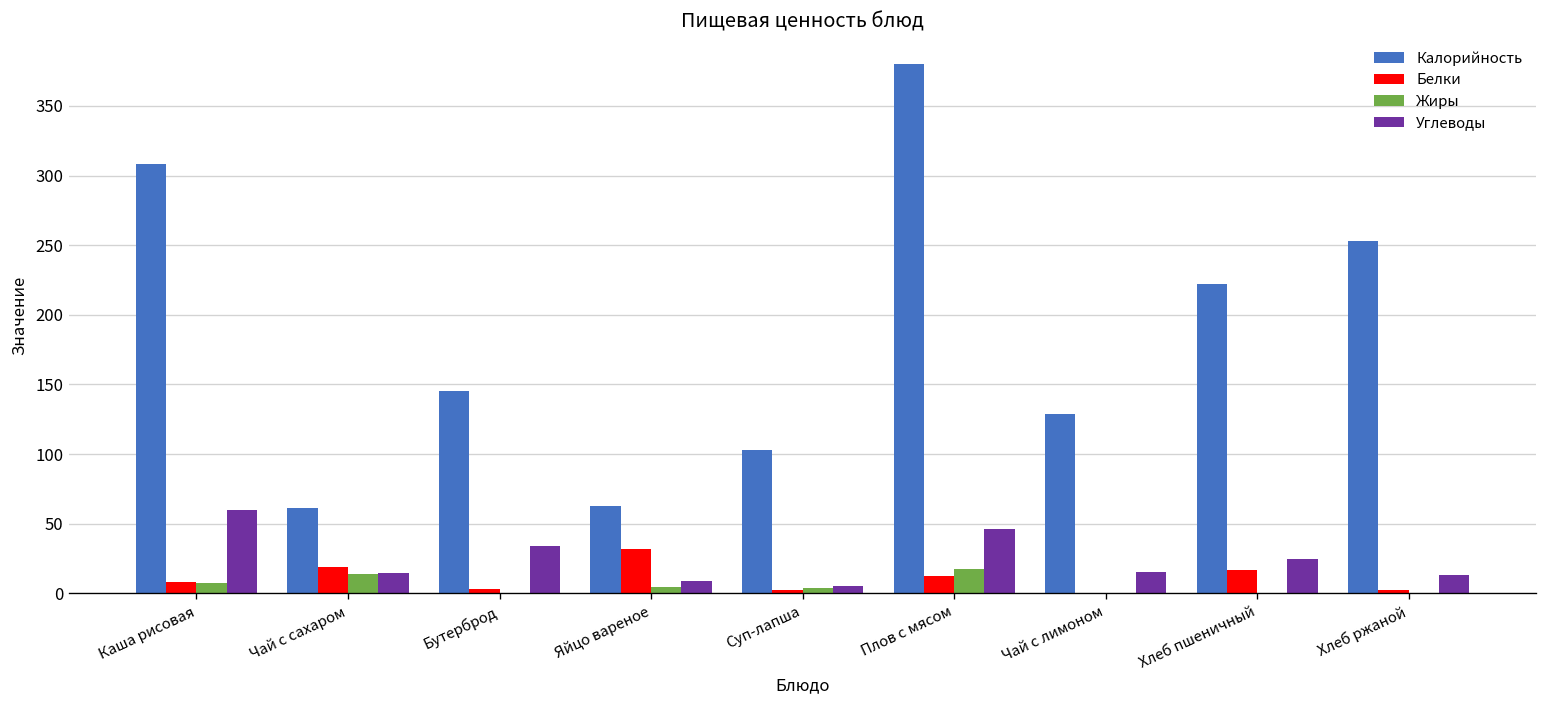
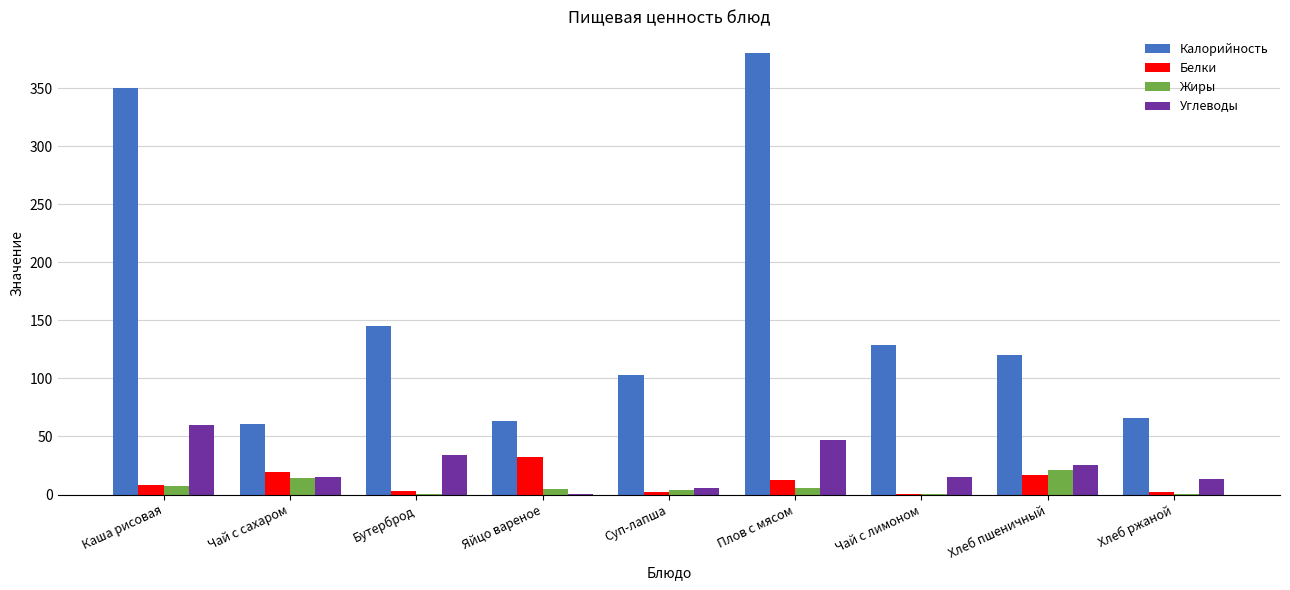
Калорийность, Каша рисовая: 308 -> 350
Углеводы, Яйцо вареное: 9 -> 0
Жиры, Плов с мясом: 17 -> 6
Калорийность, Хлеб пшеничный: 222 -> 120
Жиры, Хлеб пшеничный: 1 -> 21
Калорийность, Хлеб ржаной: 253 -> 66
